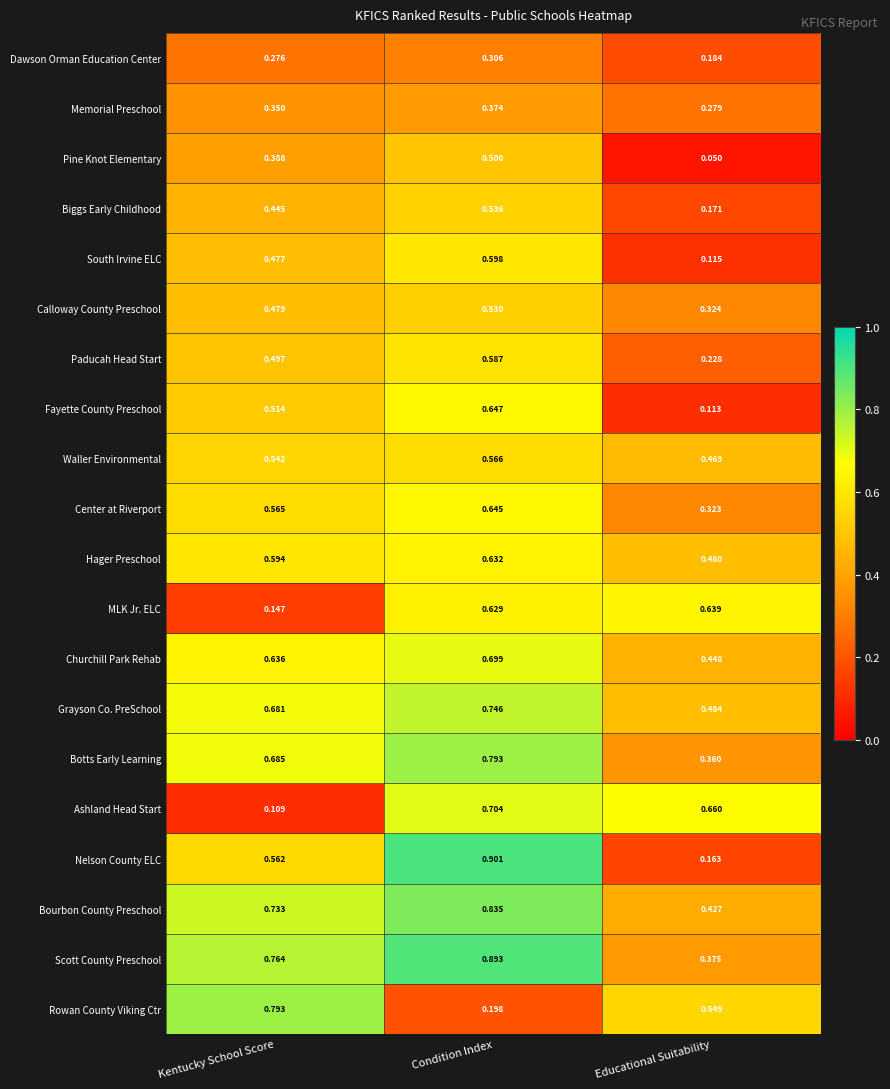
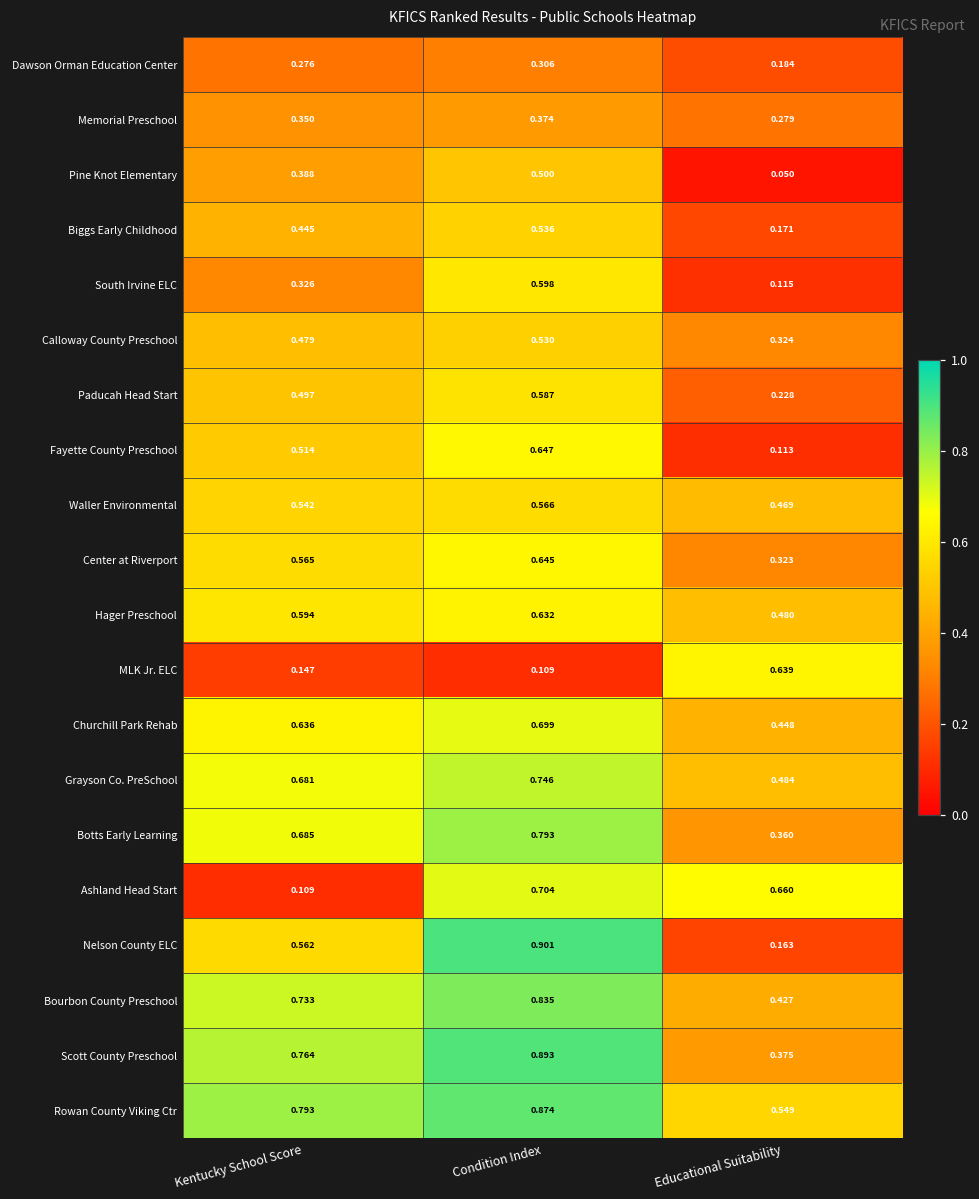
South Irvine ELC, Kentucky School Score: 0.477 -> 0.326
MLK Jr. ELC, Condition Index: 0.629 -> 0.109
Rowan County Viking Ctr, Condition Index: 0.198 -> 0.874
